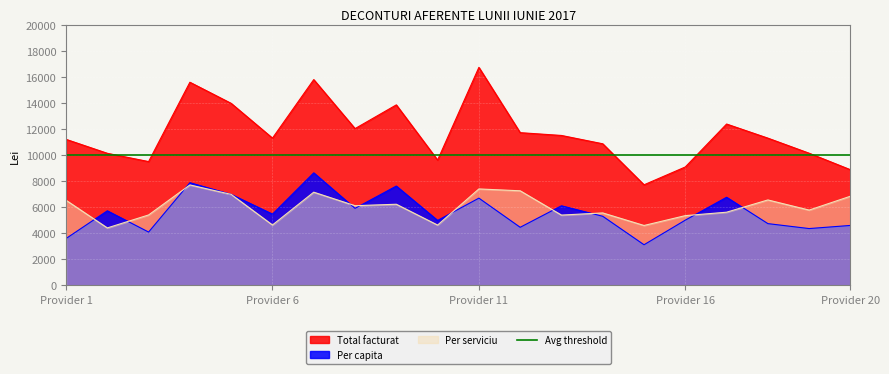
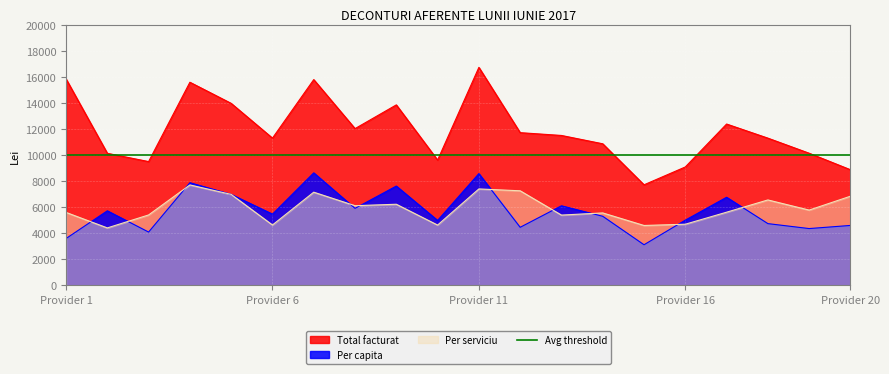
Total facturat, Provider 1: 11200 -> 15800
Per serviciu, Provider 1: 6500 -> 5600
Per capita, Provider 11: 6700 -> 8600
Per serviciu, Provider 16: 5400 -> 4700
